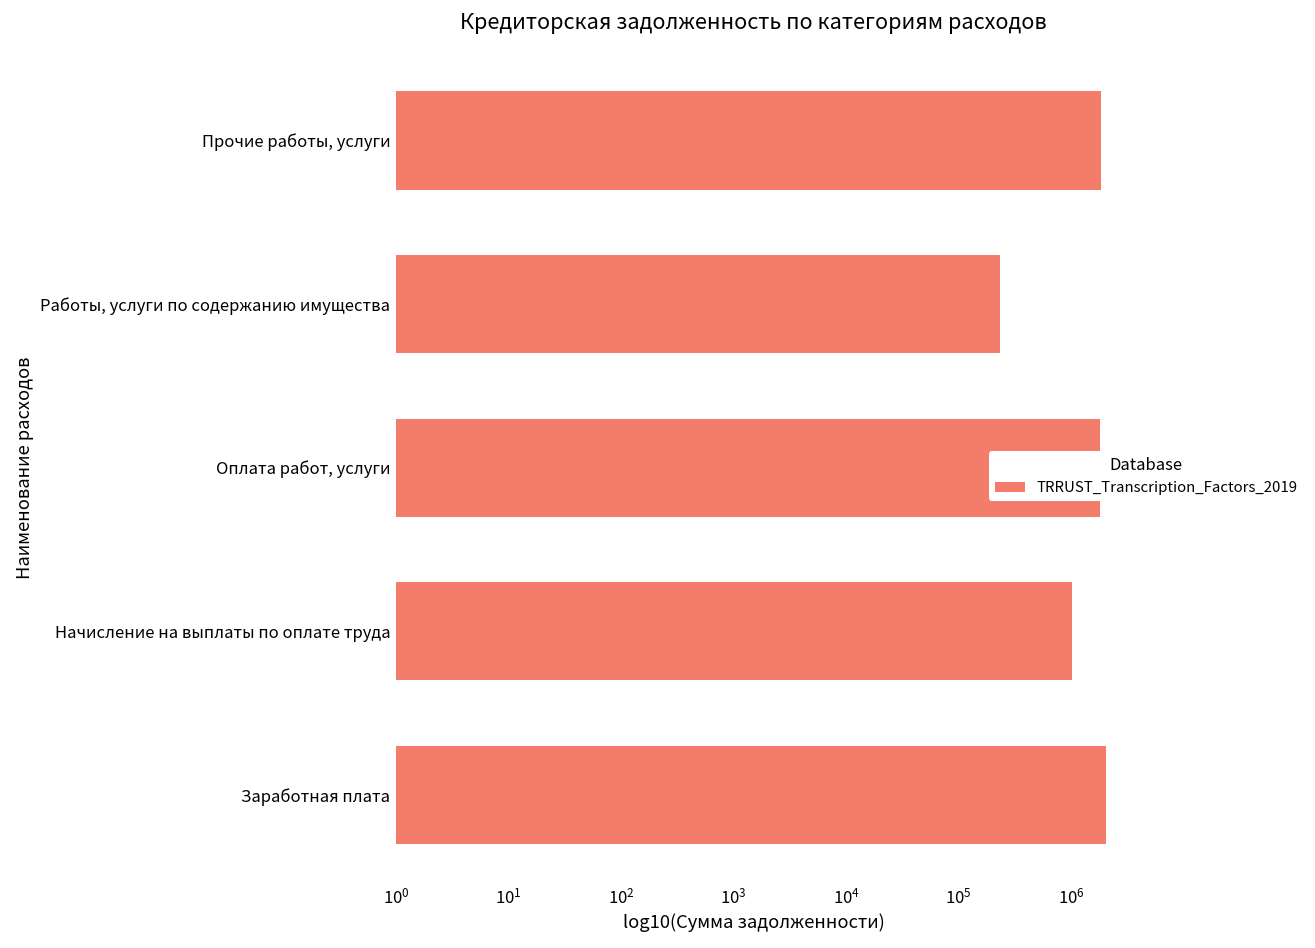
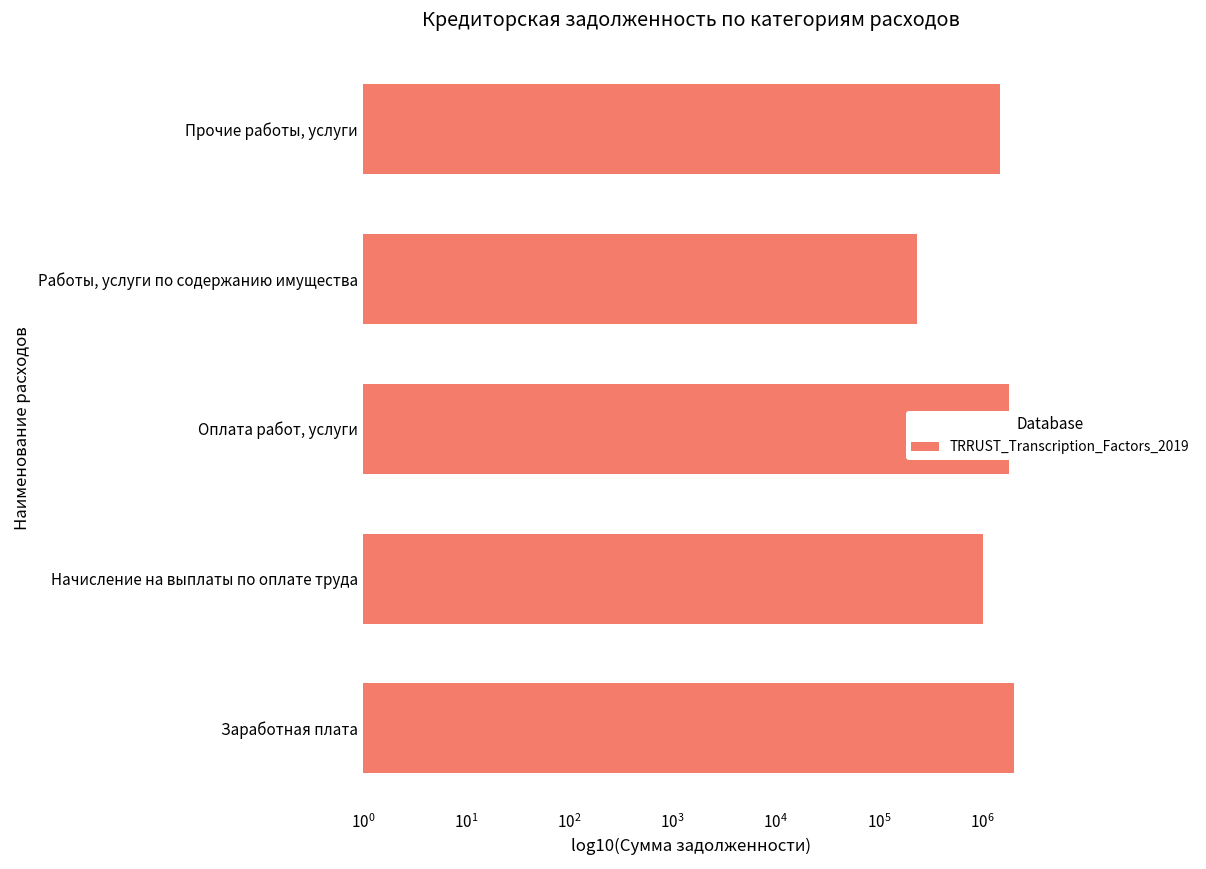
Прочие работы, услуги: 1800000 -> 1500000
